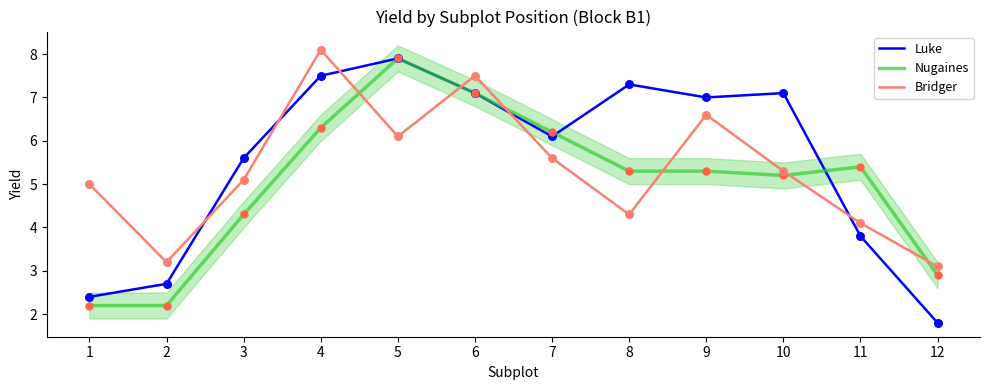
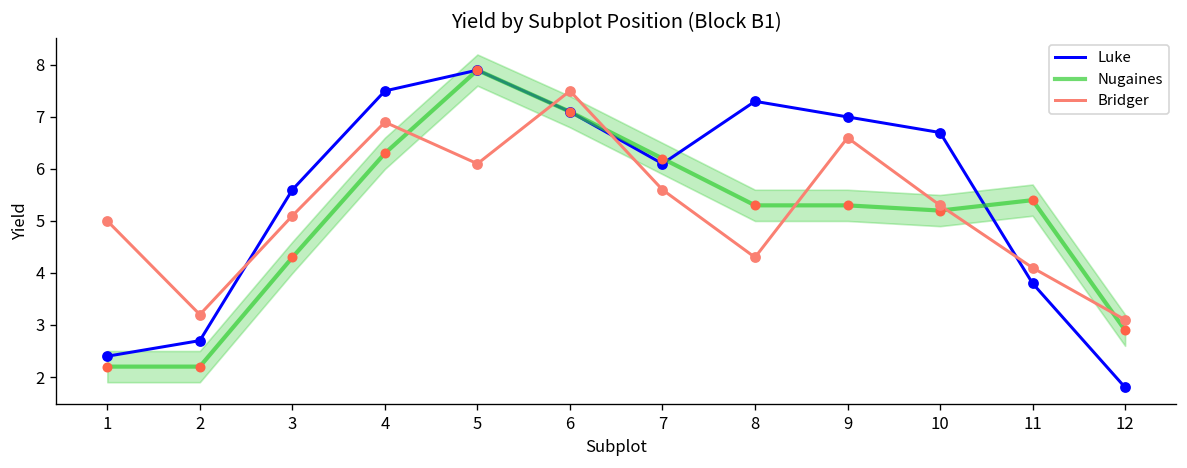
Bridger, 4: 8.1 -> 6.9
Luke, 10: 7.1 -> 6.7
